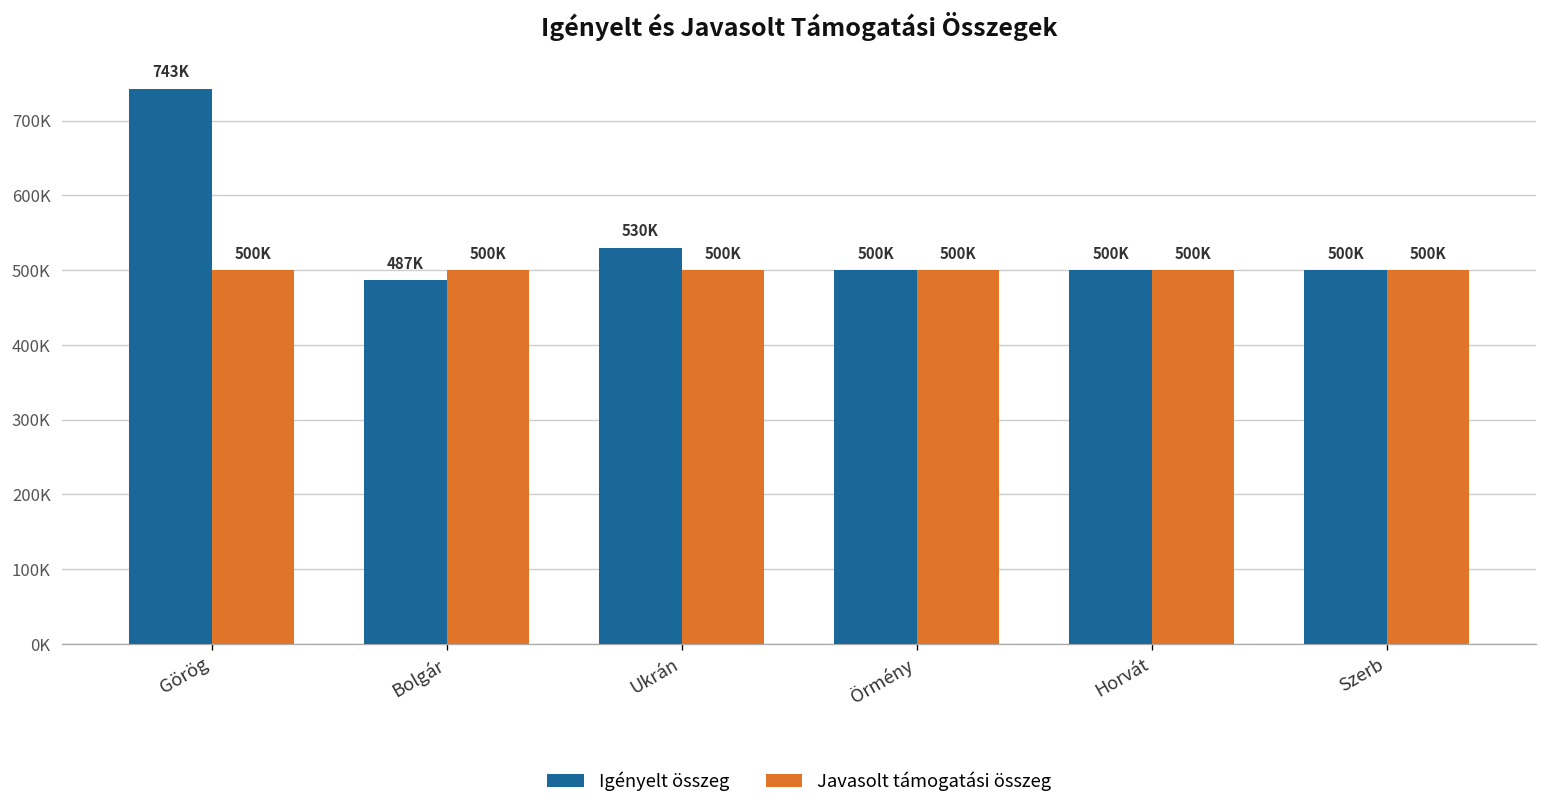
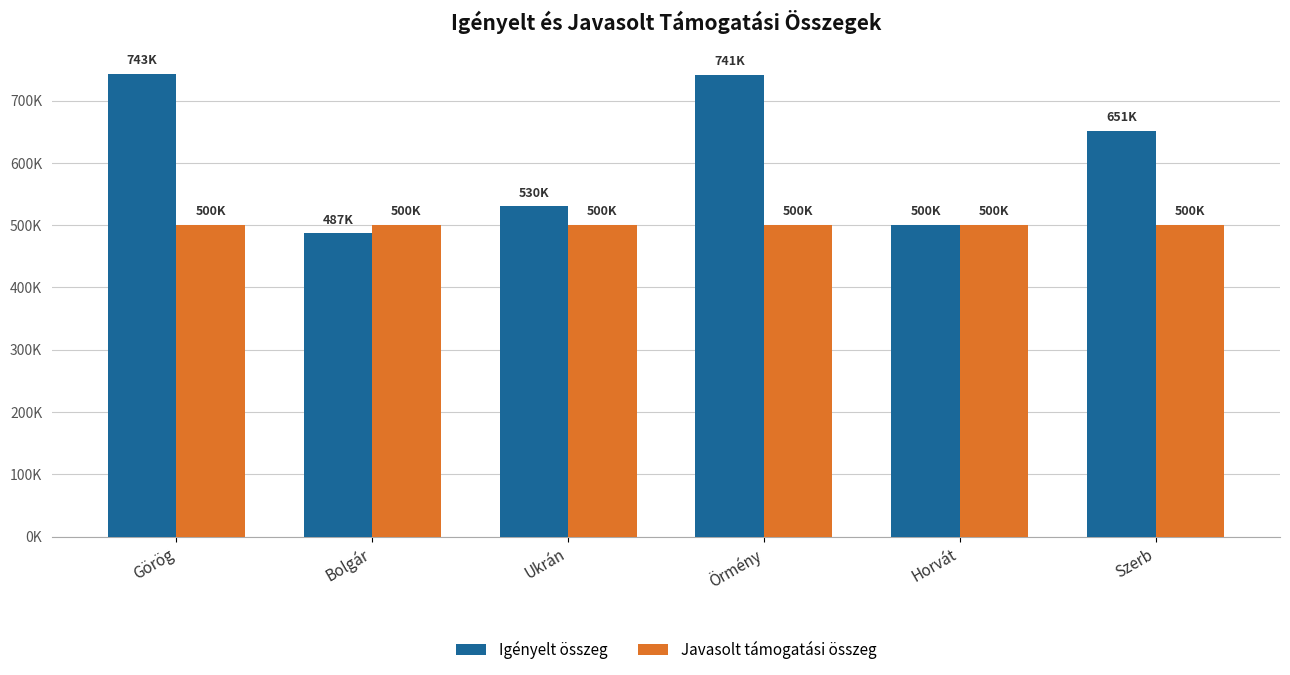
Igényelt összeg, Örmény: 500K -> 741K
Igényelt összeg, Szerb: 500K -> 651K
